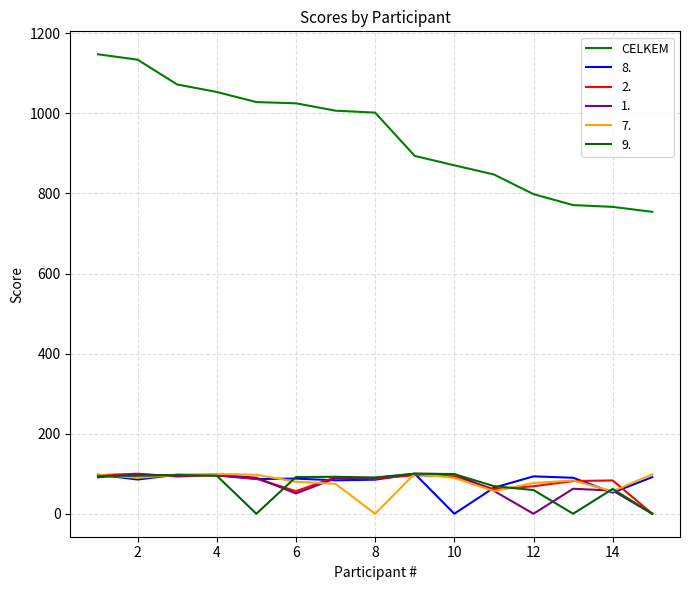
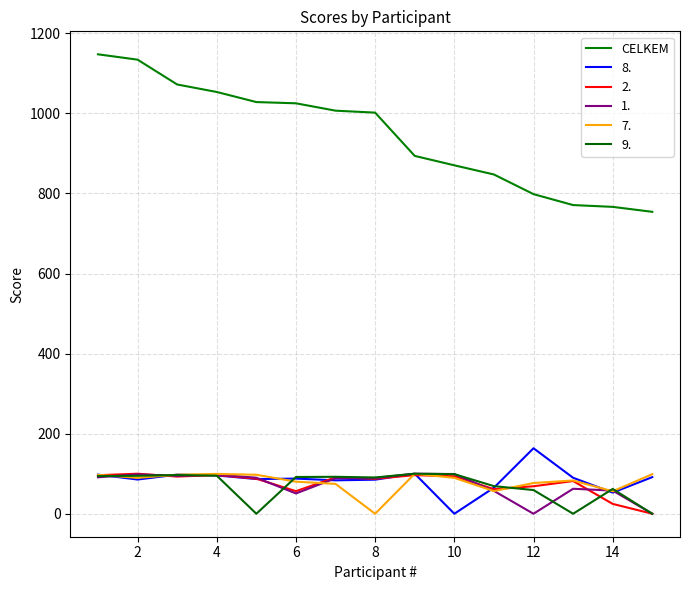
8., 12: 90 -> 160
2., 14: 80 -> 20
